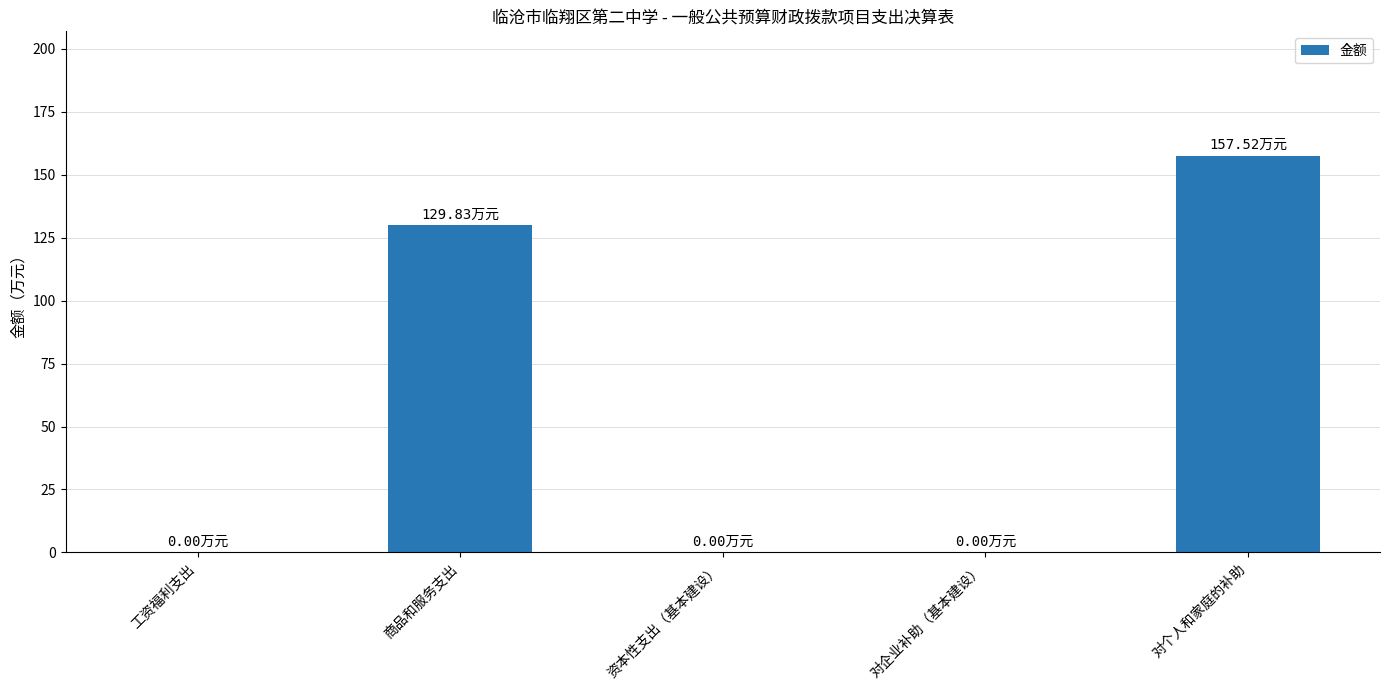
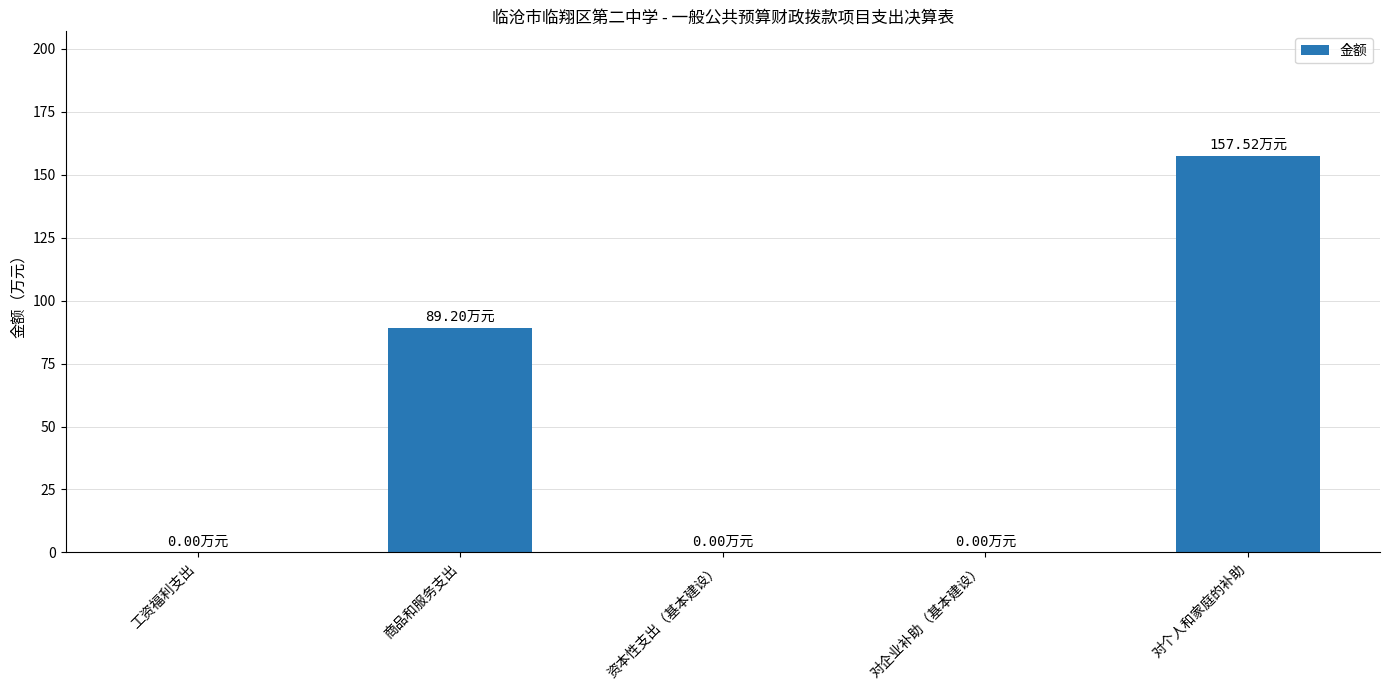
商品和服务支出: 129.83 -> 89.20
